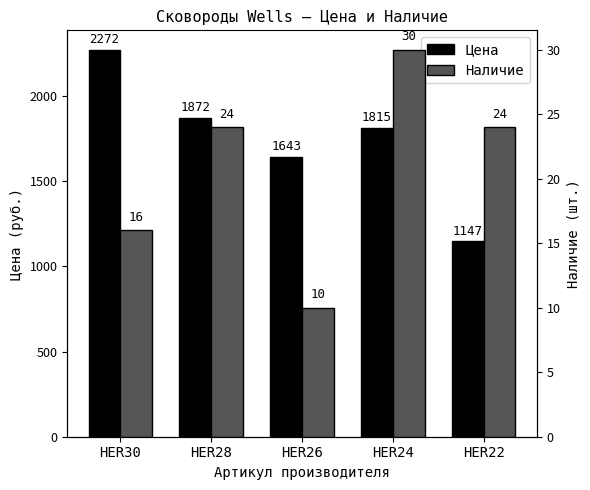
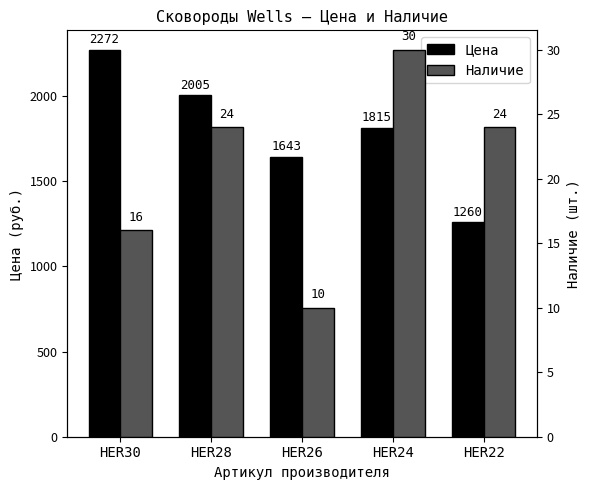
Цена, HER28: 1872 -> 2005
Цена, HER22: 1147 -> 1260
